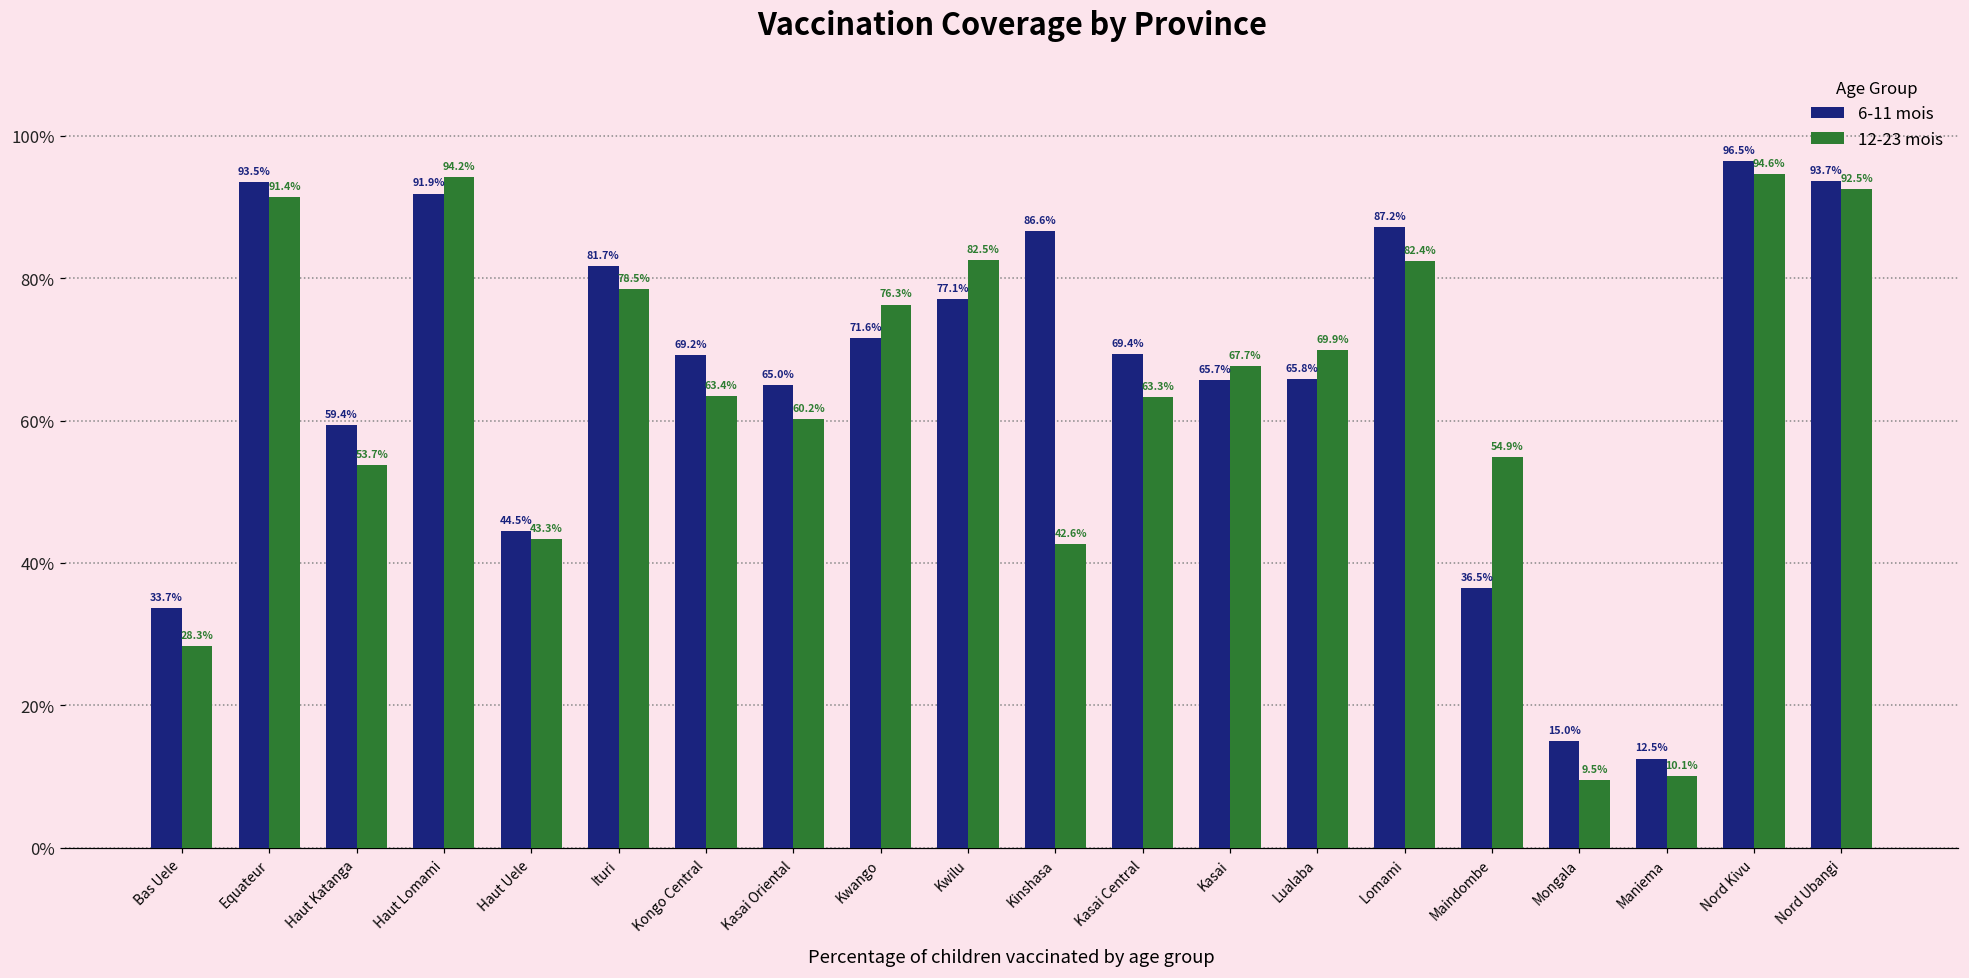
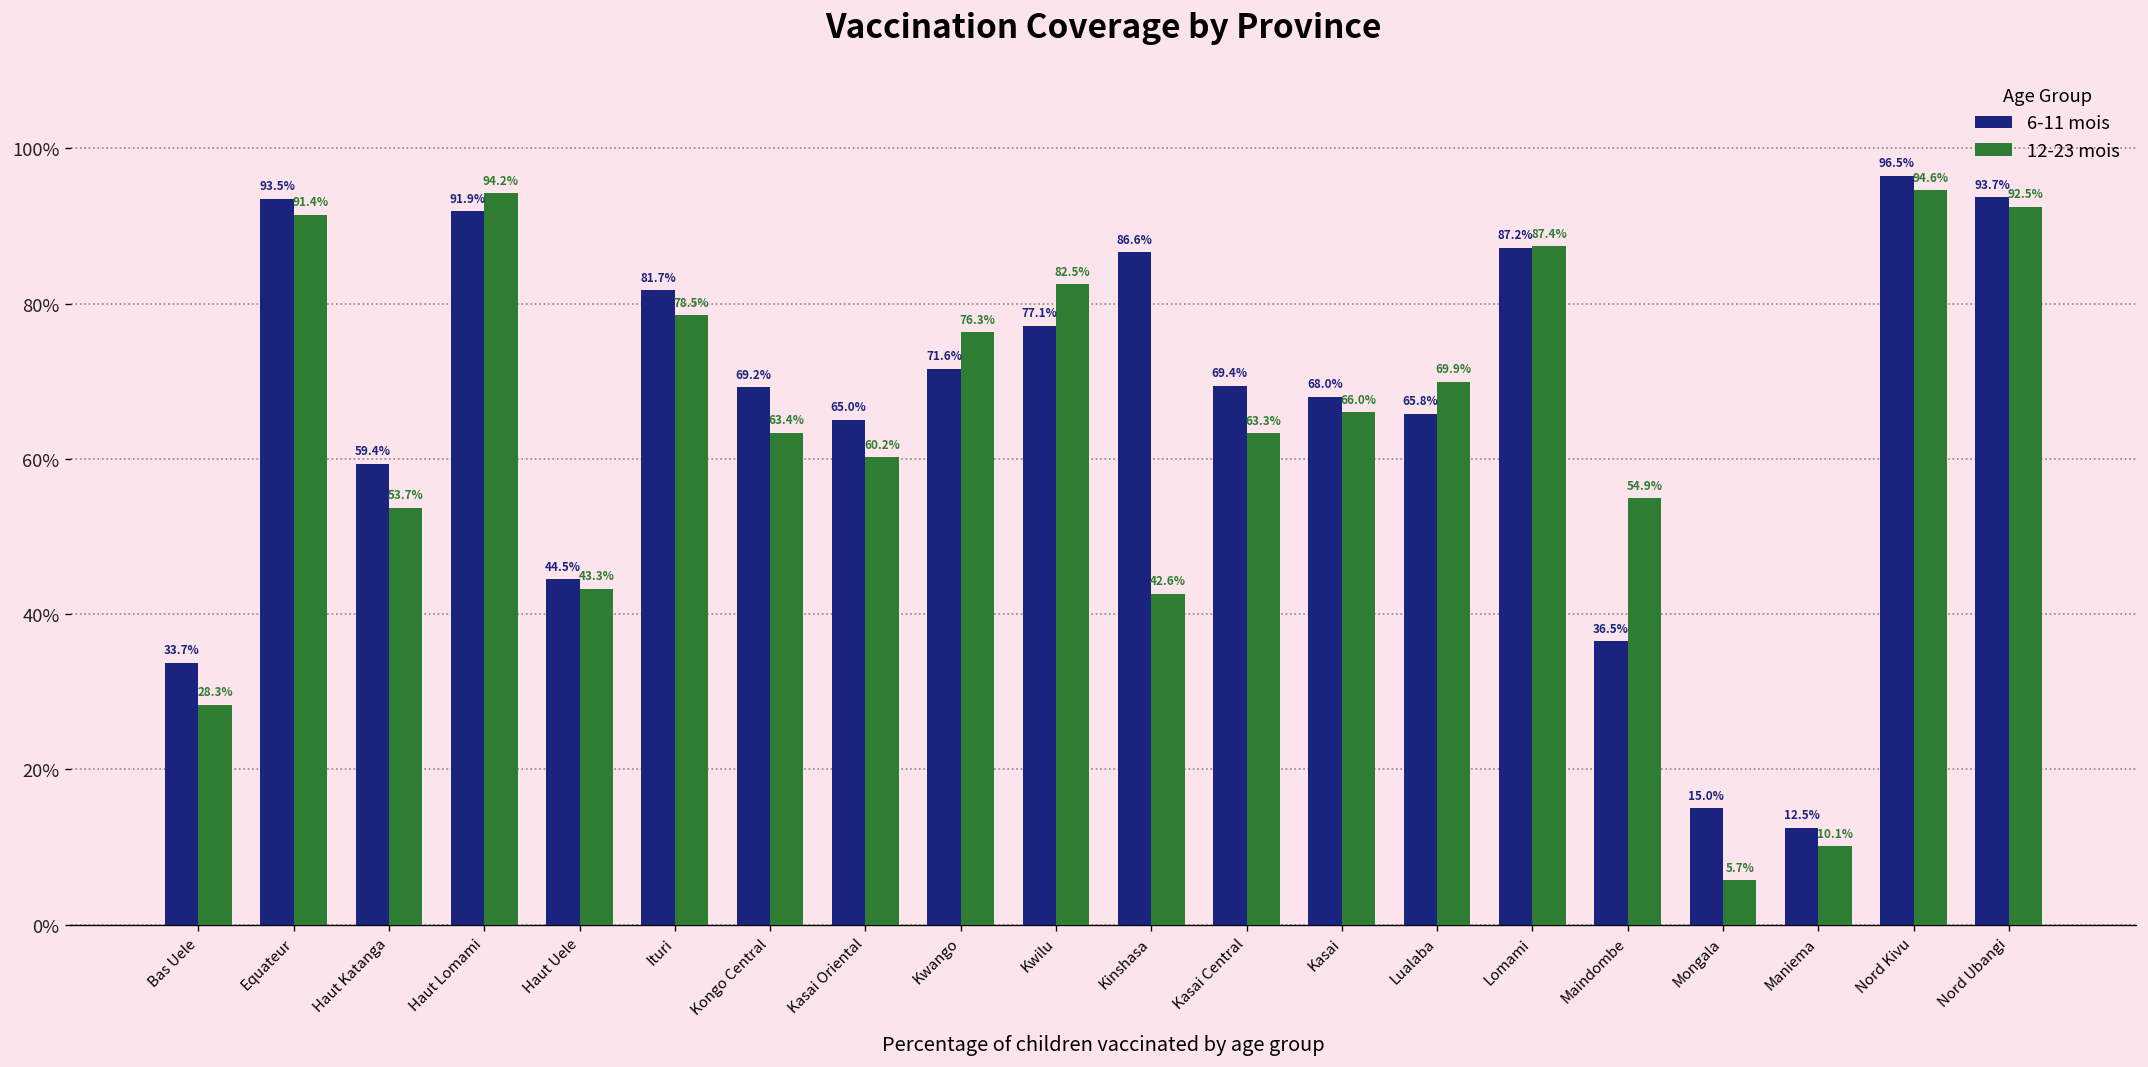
6-11 mois, Kasai: 65.7% -> 68.0%
12-23 mois, Kasai: 67.7% -> 66.0%
12-23 mois, Lomami: 82.4% -> 87.4%
12-23 mois, Mongala: 9.5% -> 5.7%
